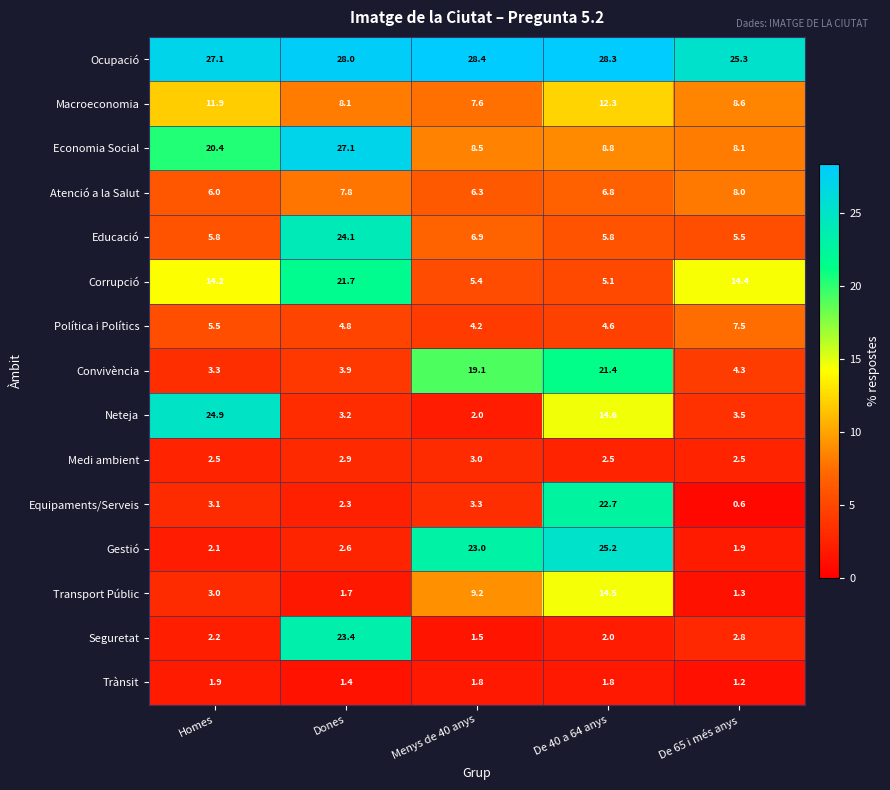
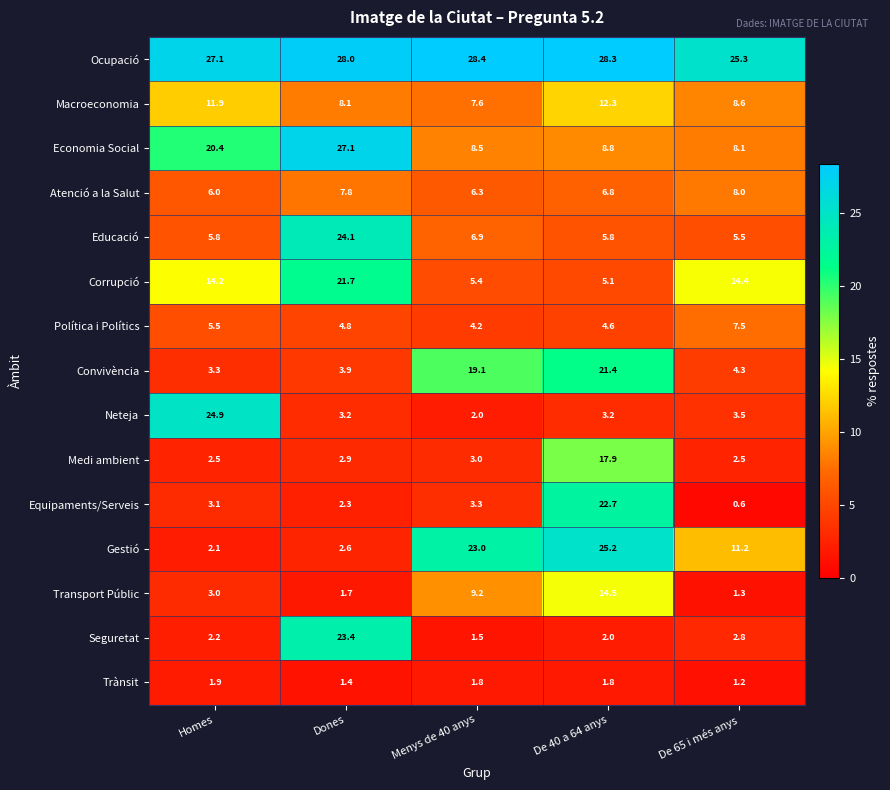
Neteja, De 40 a 64 anys: 14.6 -> 3.2
Medi ambient, De 40 a 64 anys: 2.5 -> 17.9
Gestió, De 65 i més anys: 1.9 -> 11.2
